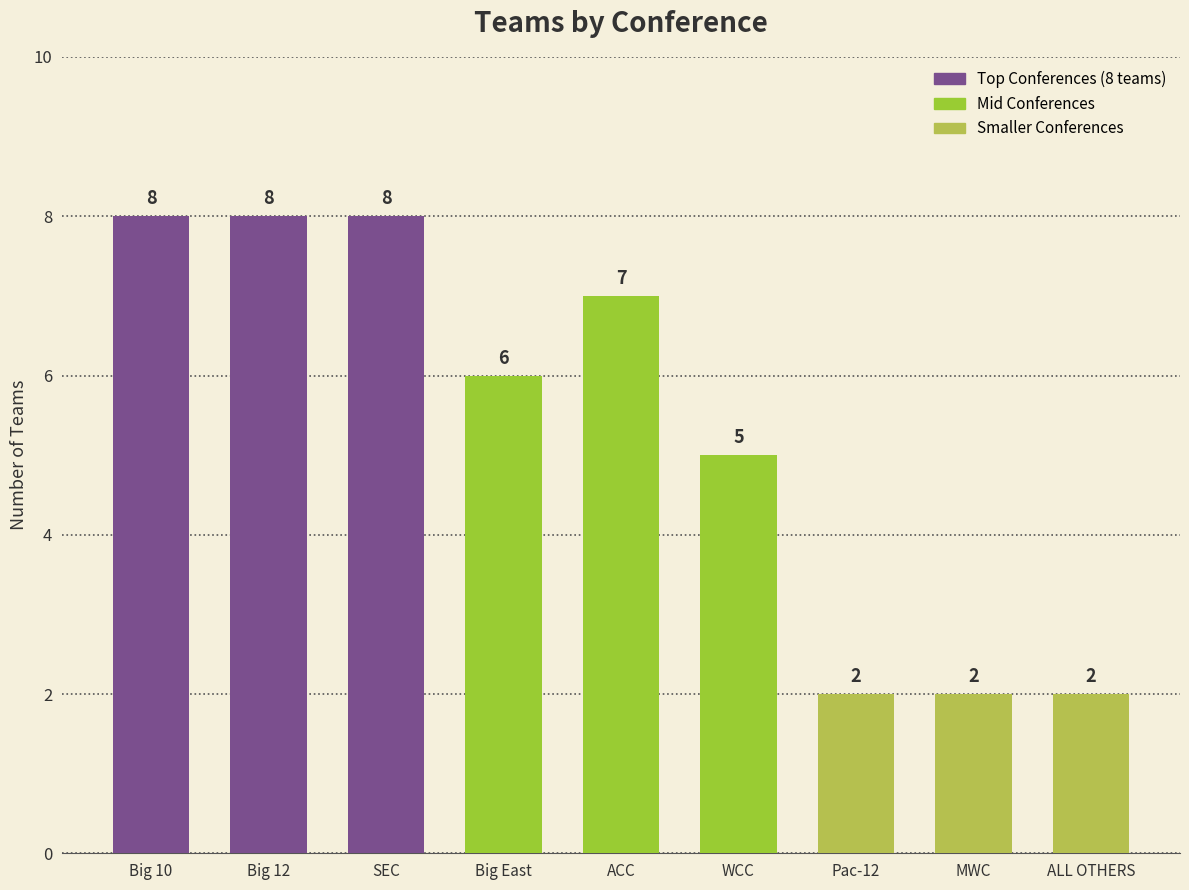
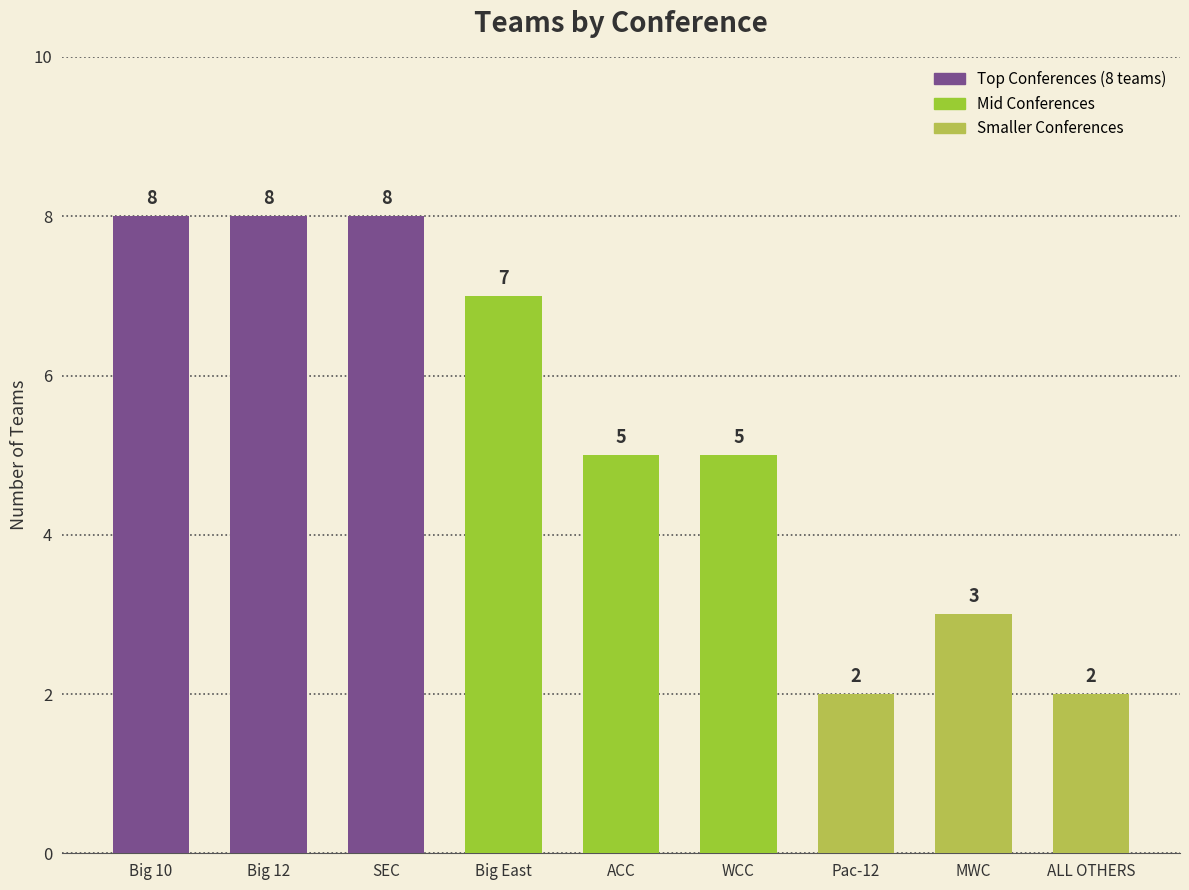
Big East: 6 -> 7
ACC: 7 -> 5
MWC: 2 -> 3
